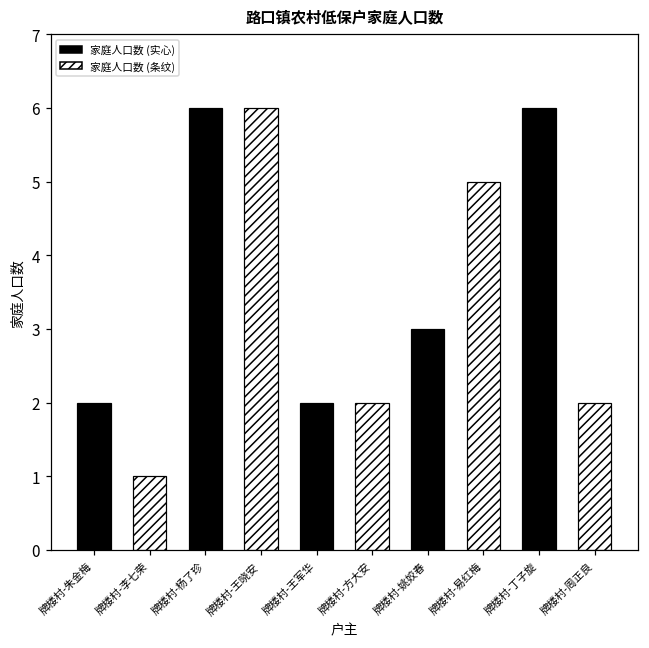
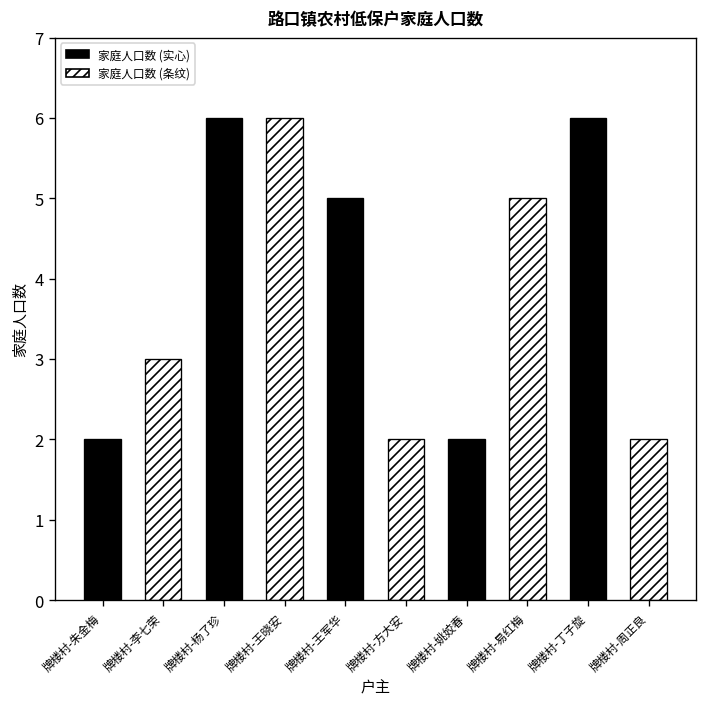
牌楼村-李七荣: 1 -> 3
牌楼村-王军华: 2 -> 5
牌楼村-姚姣春: 3 -> 2
